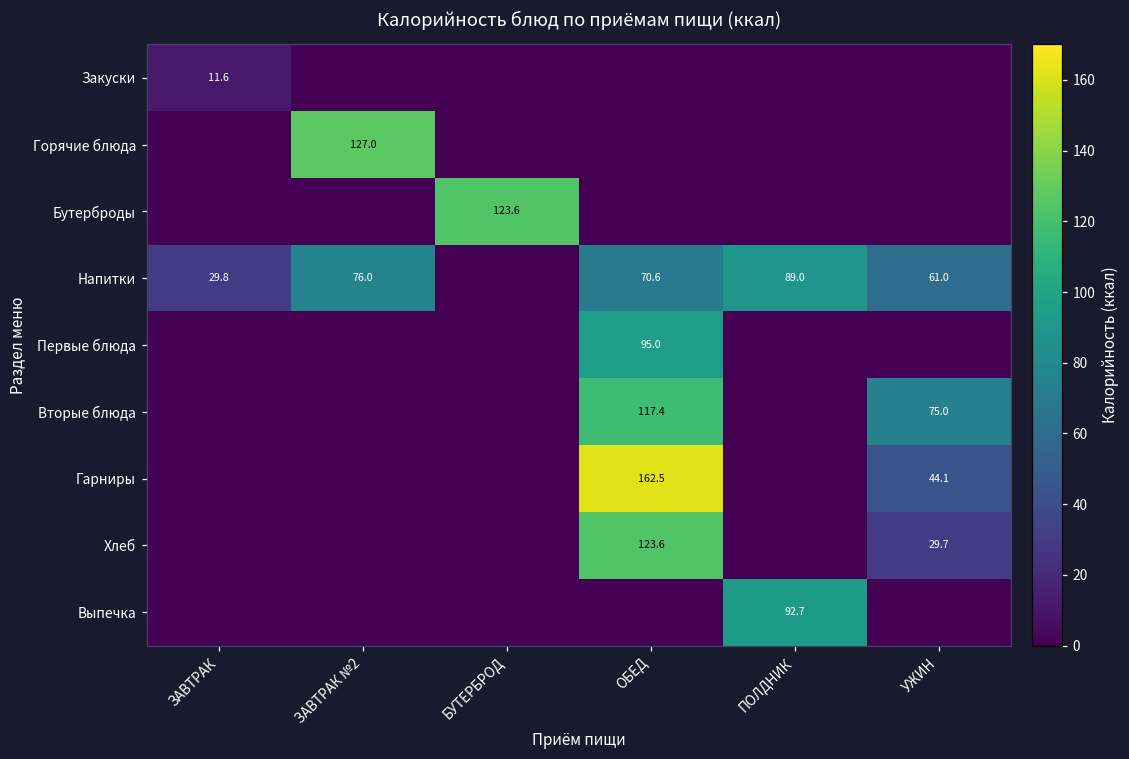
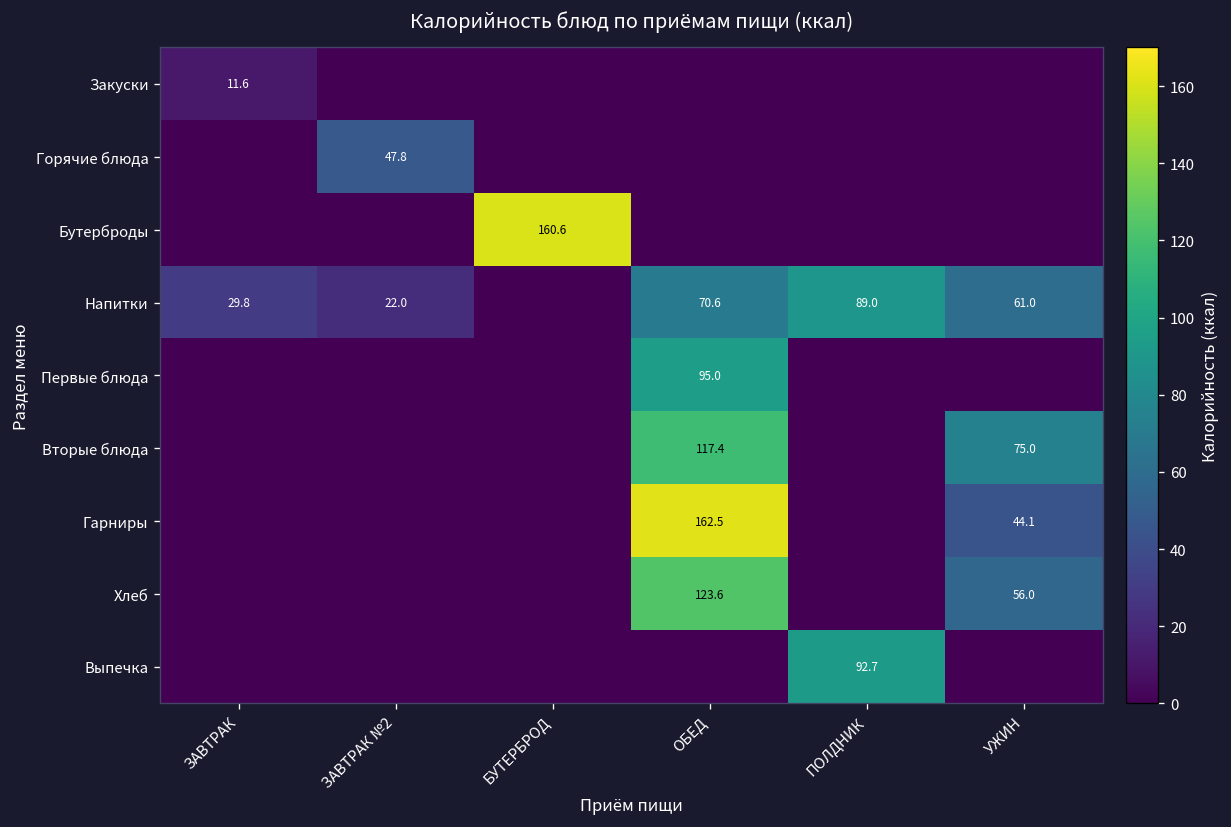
Горячие блюда, ЗАВТРАК №2: 127.0 -> 47.8
Бутерброды, БУТЕРБРОД: 123.6 -> 160.6
Напитки, ЗАВТРАК №2: 76.0 -> 22.0
Хлеб, УЖИН: 29.7 -> 56.0
